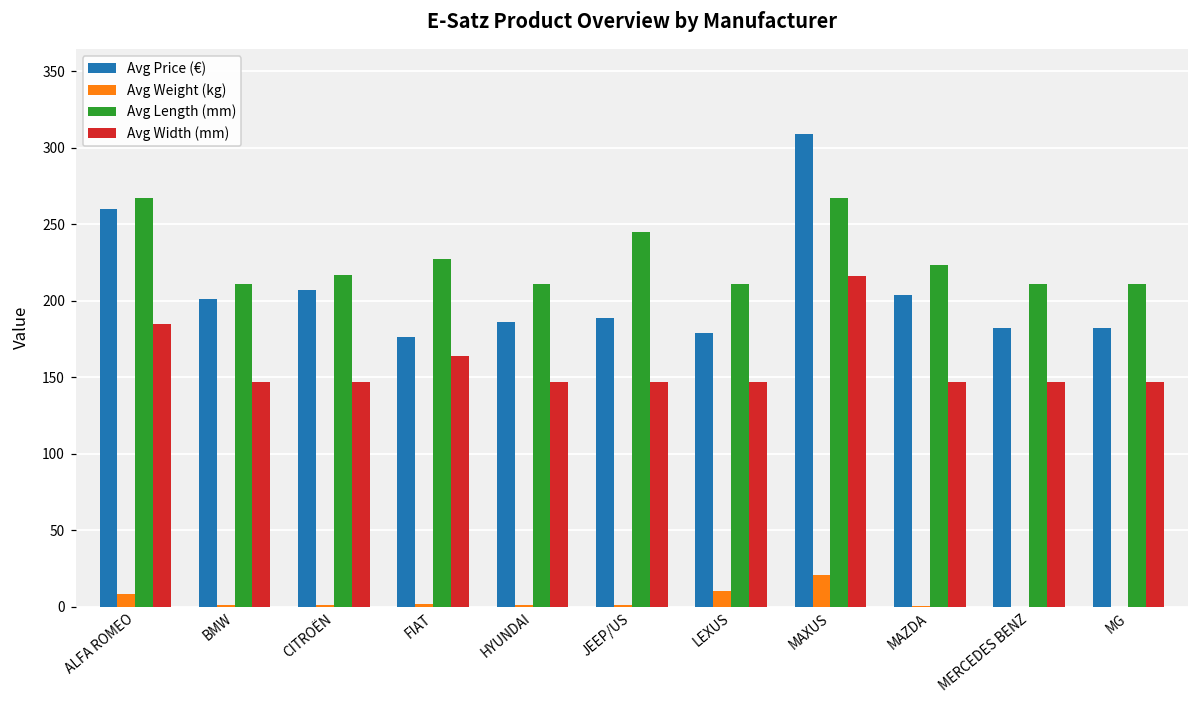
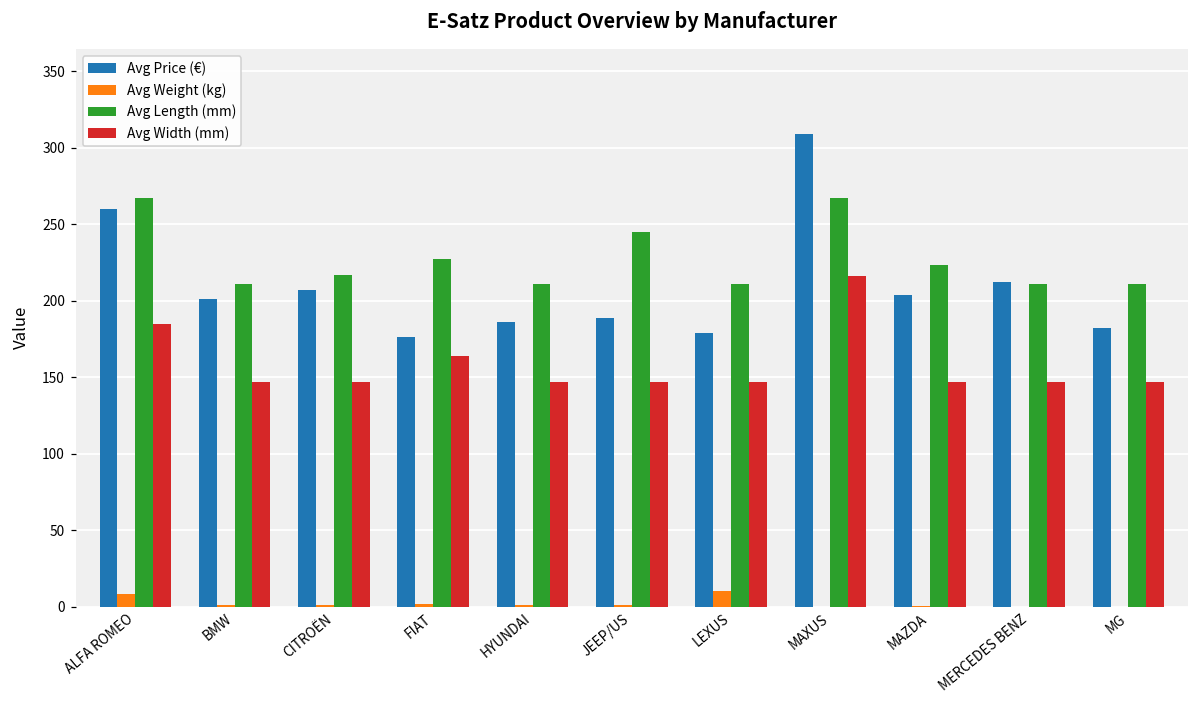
Avg Weight (kg), MAXUS: 21 -> 0
Avg Price (€), MERCEDES BENZ: 182 -> 212
